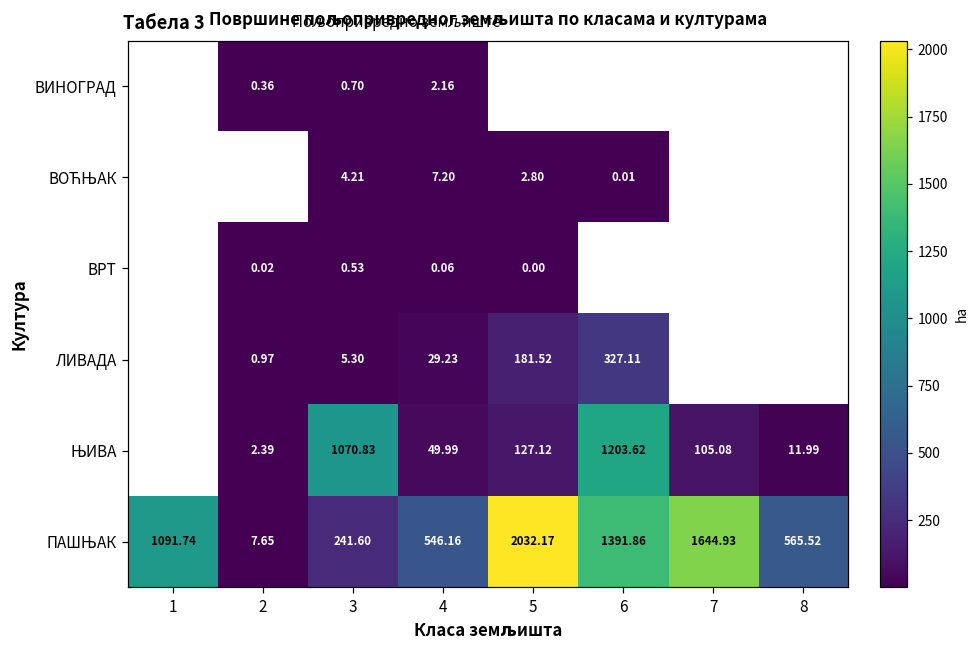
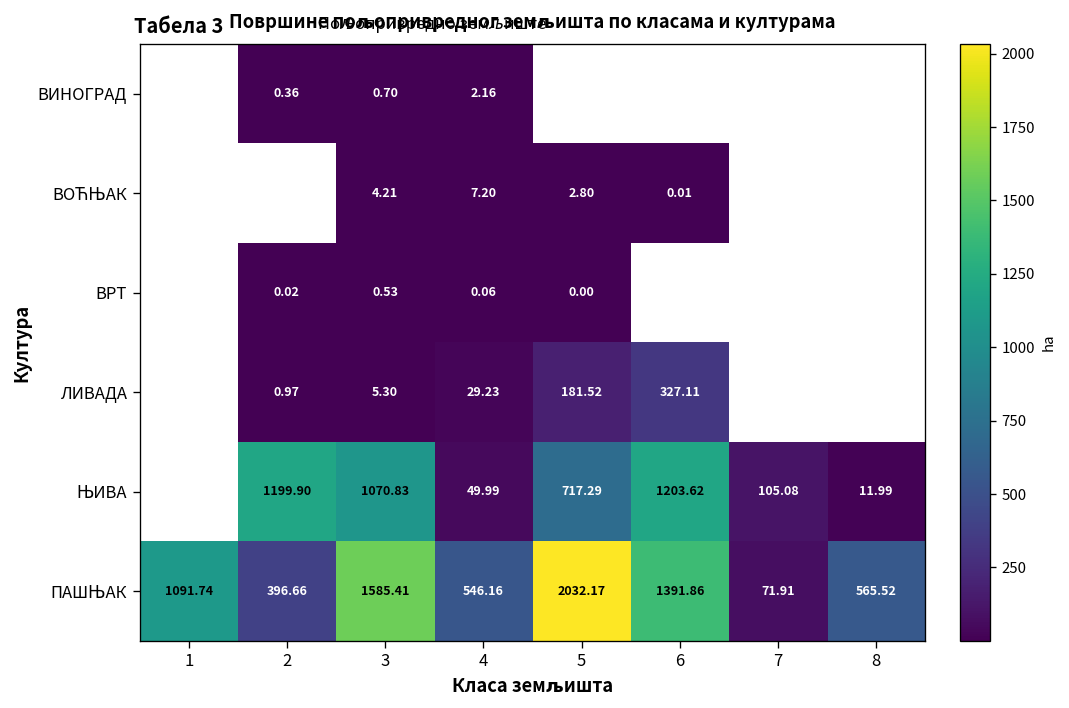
ЊИВА, 2: 2.39 -> 1199.90
ЊИВА, 5: 127.12 -> 717.29
ПАШЊАК, 2: 7.65 -> 396.66
ПАШЊАК, 3: 241.60 -> 1585.41
ПАШЊАК, 7: 1644.93 -> 71.91
